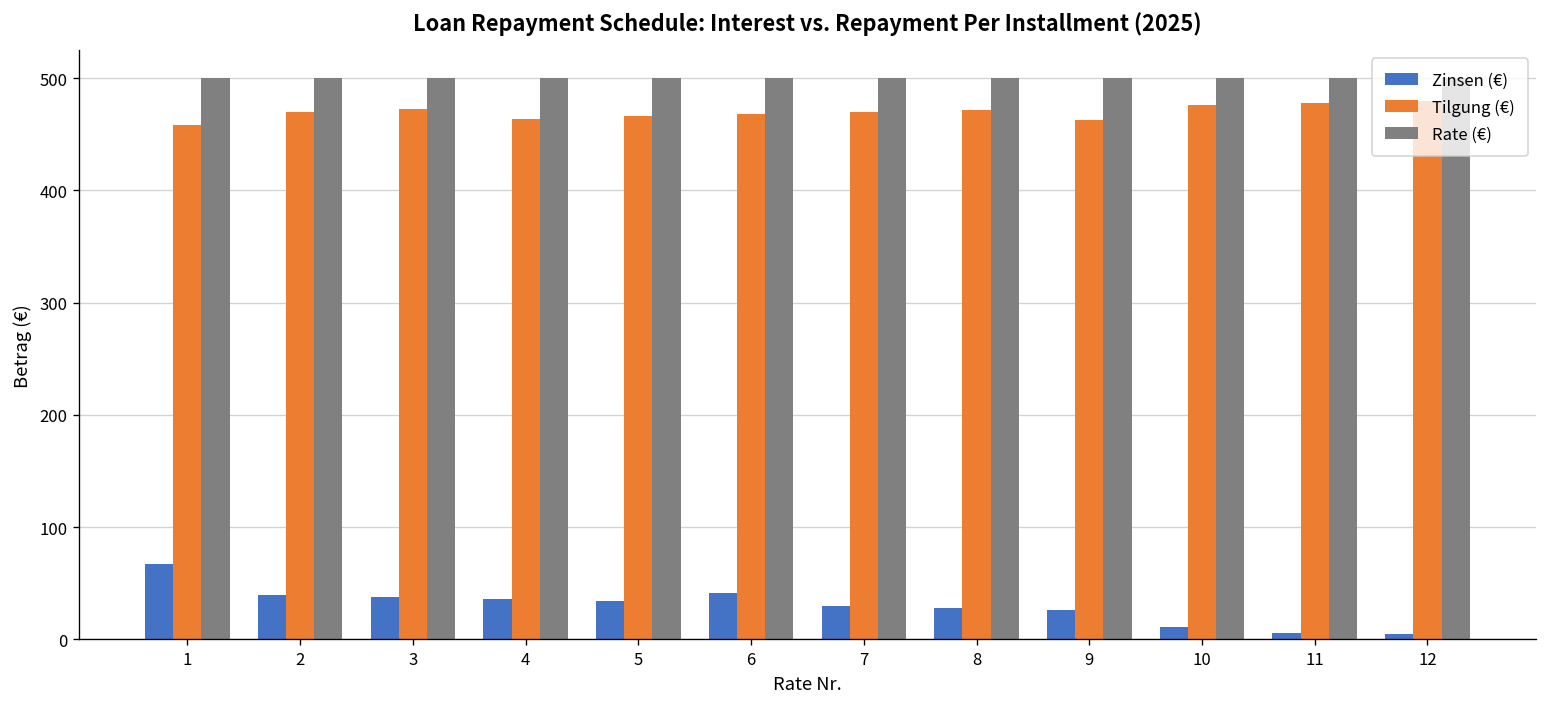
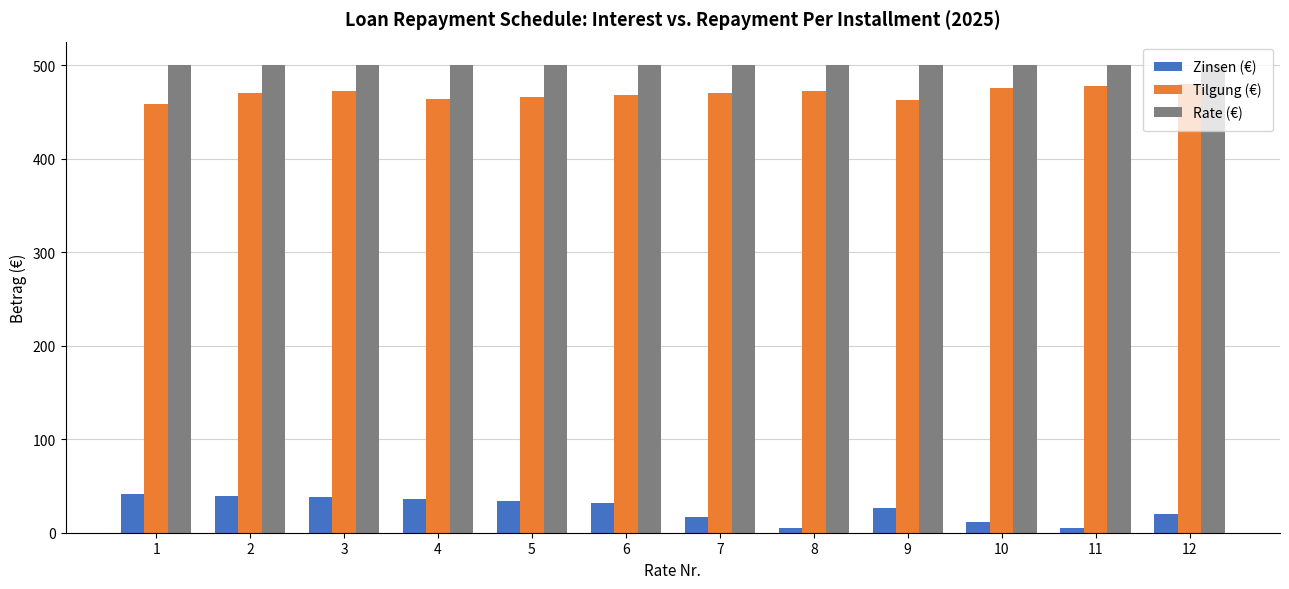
Zinsen (€), 1: 70 -> 40
Zinsen (€), 6: 40 -> 30
Zinsen (€), 7: 30 -> 20
Zinsen (€), 8: 30 -> 0
Zinsen (€), 12: 10 -> 20
